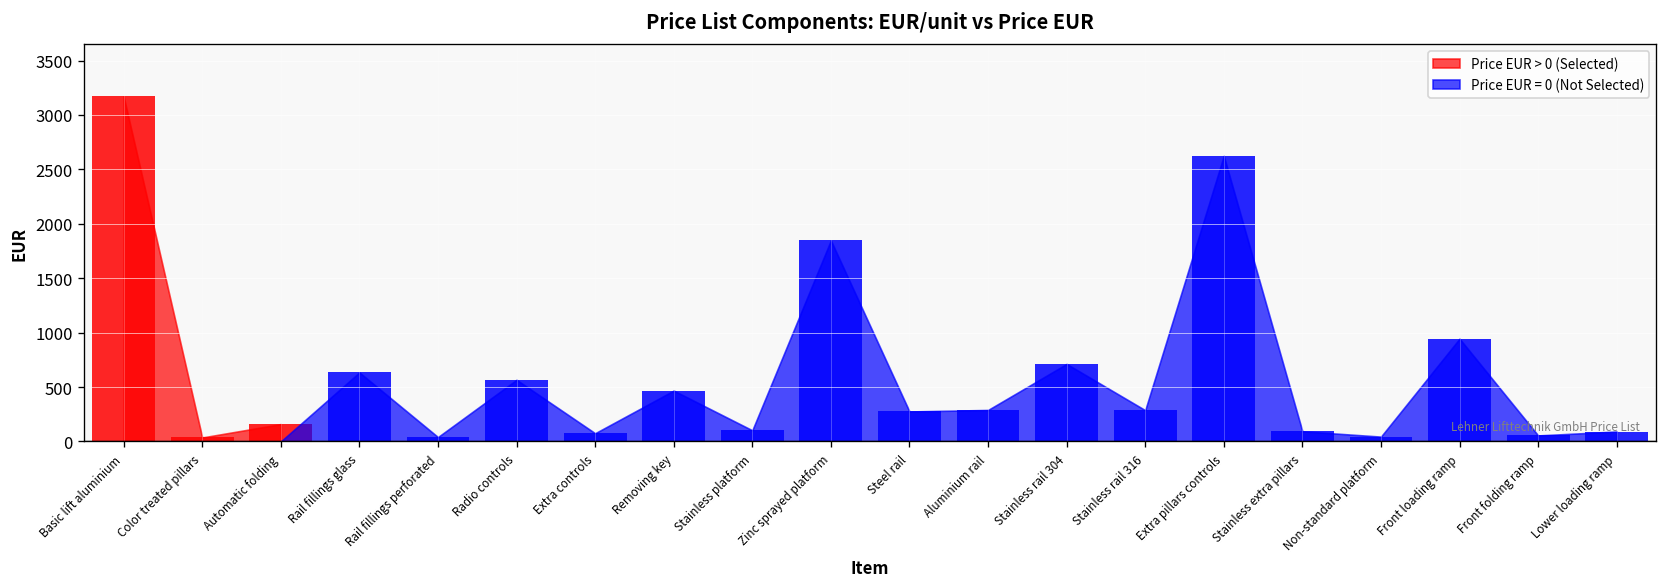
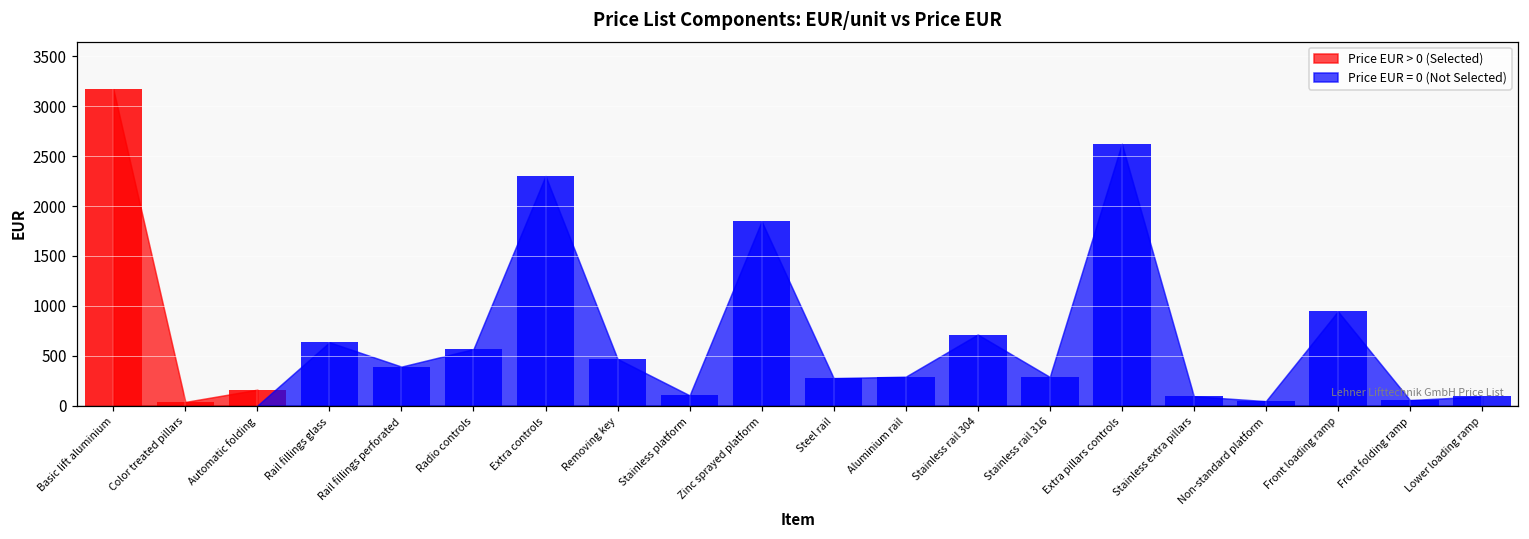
Price EUR = 0 (Not Selected), Rail fillings perforated: 0 -> 400
Price EUR = 0 (Not Selected), Extra controls: 100 -> 2300
